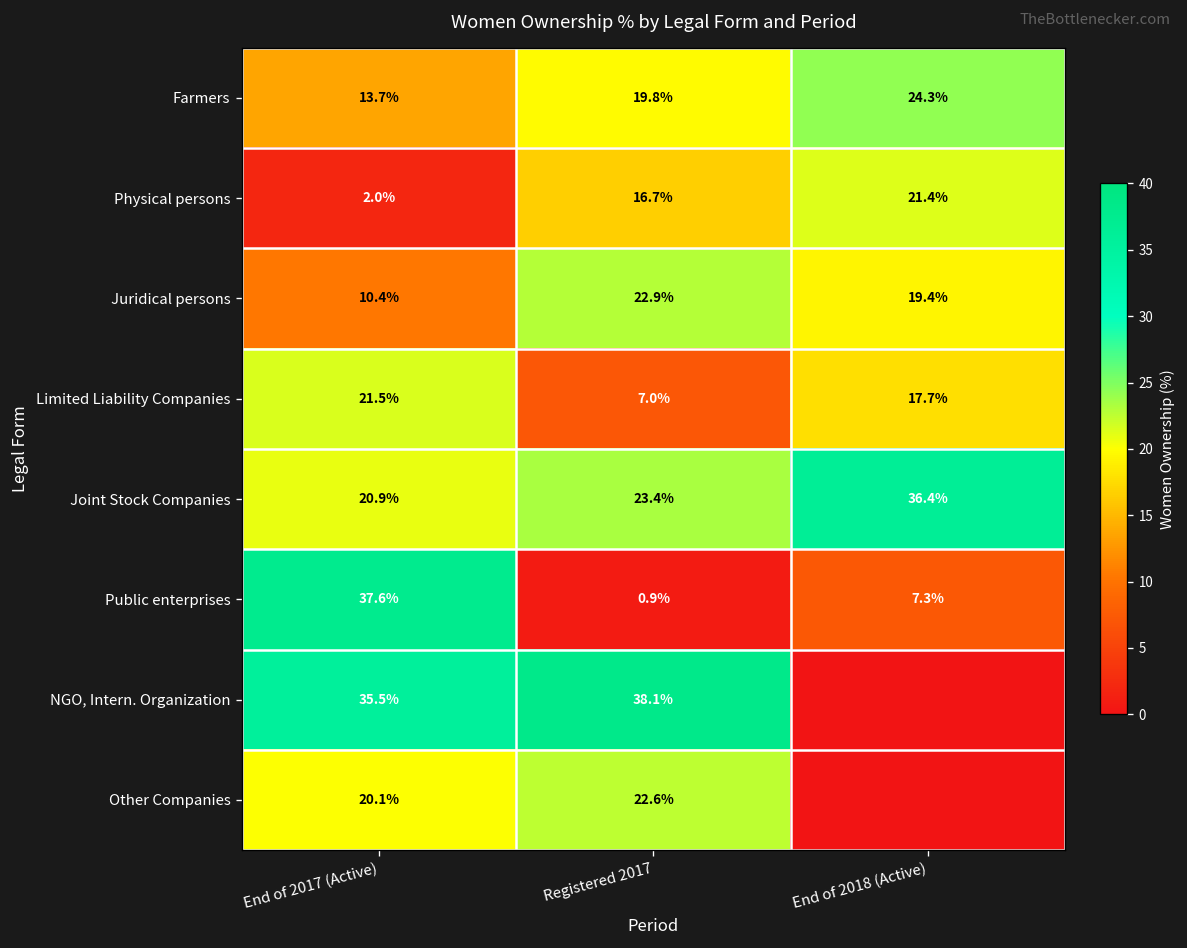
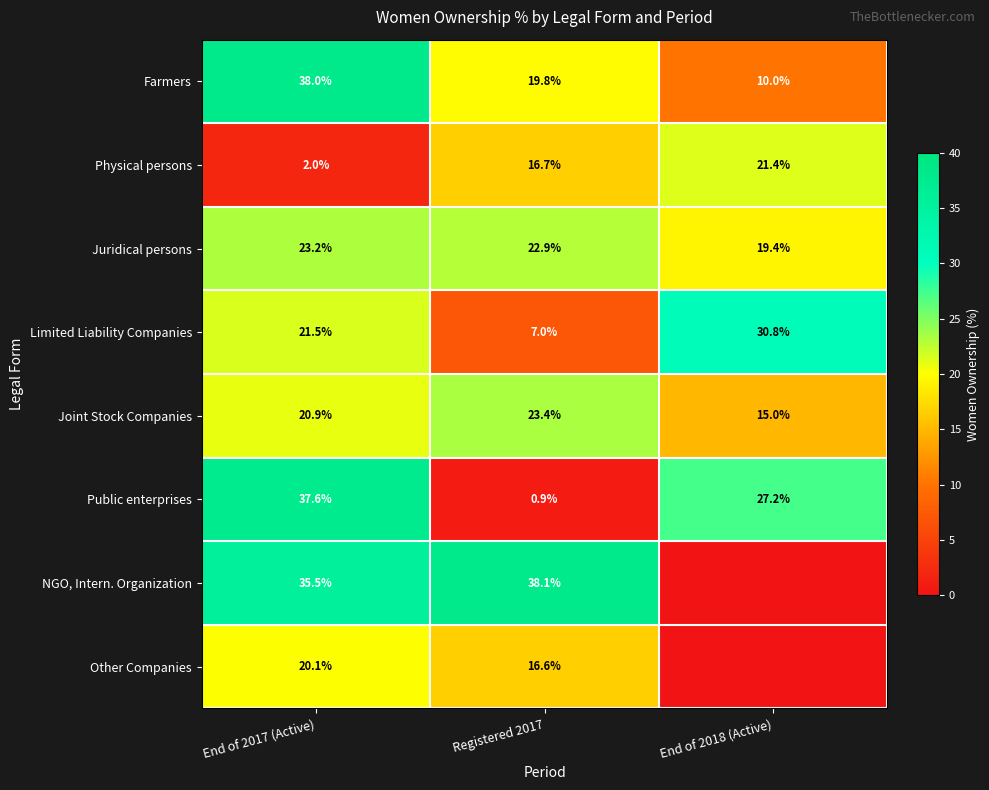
Farmers, End of 2017 (Active): 13.7% -> 38.0%
Farmers, End of 2018 (Active): 24.3% -> 10.0%
Juridical persons, End of 2017 (Active): 10.4% -> 23.2%
Limited Liability Companies, End of 2018 (Active): 17.7% -> 30.8%
Joint Stock Companies, End of 2018 (Active): 36.4% -> 15.0%
Public enterprises, End of 2018 (Active): 7.3% -> 27.2%
Other Companies, Registered 2017: 22.6% -> 16.6%
